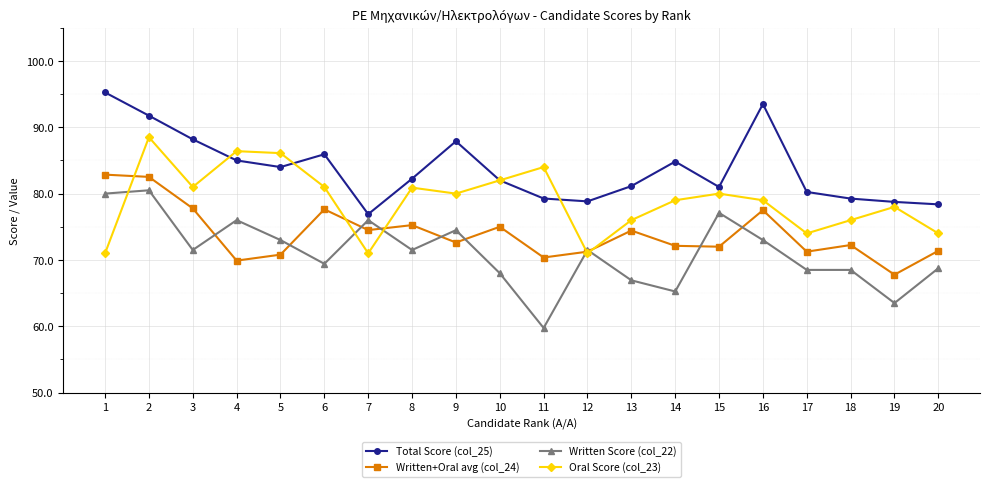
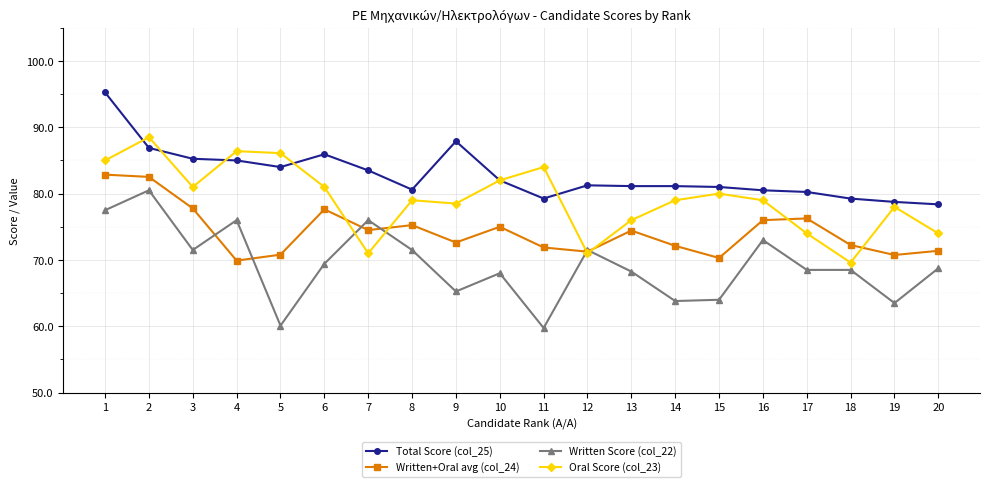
Written Score (col_22), 1: 80 -> 78
Oral Score (col_23), 1: 71 -> 85
Total Score (col_25), 2: 92 -> 87
Total Score (col_25), 3: 88 -> 85
Written Score (col_22), 5: 73 -> 60
Total Score (col_25), 7: 77 -> 84
Total Score (col_25), 8: 82 -> 81
Oral Score (col_23), 8: 81 -> 79
Written Score (col_22), 9: 74 -> 65
Oral Score (col_23), 9: 80 -> 79
Written+Oral avg (col_24), 11: 70 -> 72
Total Score (col_25), 12: 79 -> 81
Written Score (col_22), 13: 67 -> 68
Total Score (col_25), 14: 85 -> 81
Written Score (col_22), 14: 65 -> 64
Written+Oral avg (col_24), 15: 72 -> 70
Written Score (col_22), 15: 77 -> 64
Total Score (col_25), 16: 94 -> 81
Written+Oral avg (col_24), 16: 78 -> 76
Written+Oral avg (col_24), 17: 71 -> 76
Oral Score (col_23), 18: 76 -> 70
Written+Oral avg (col_24), 19: 68 -> 71
